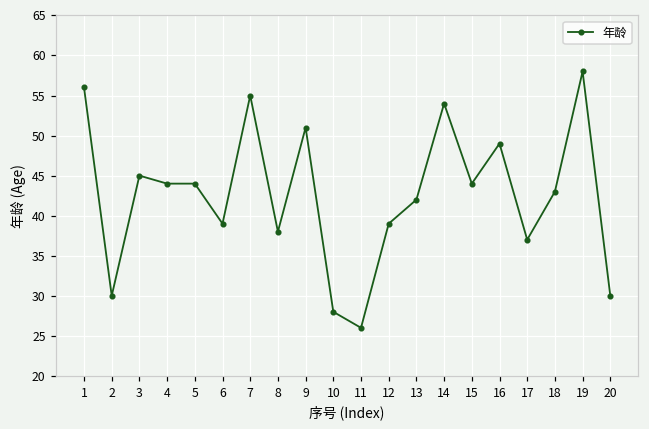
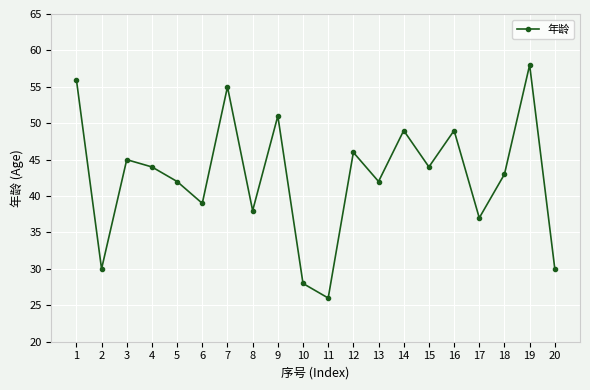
5: 44 -> 42
12: 39 -> 46
14: 54 -> 49
